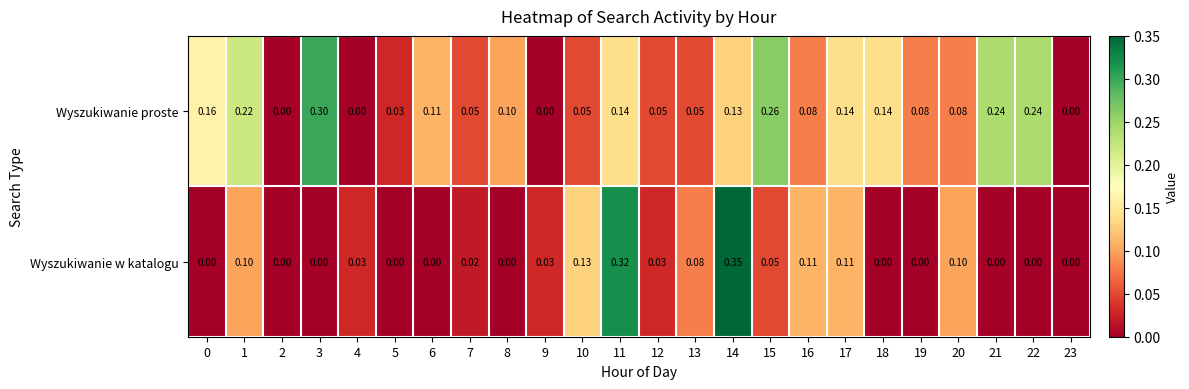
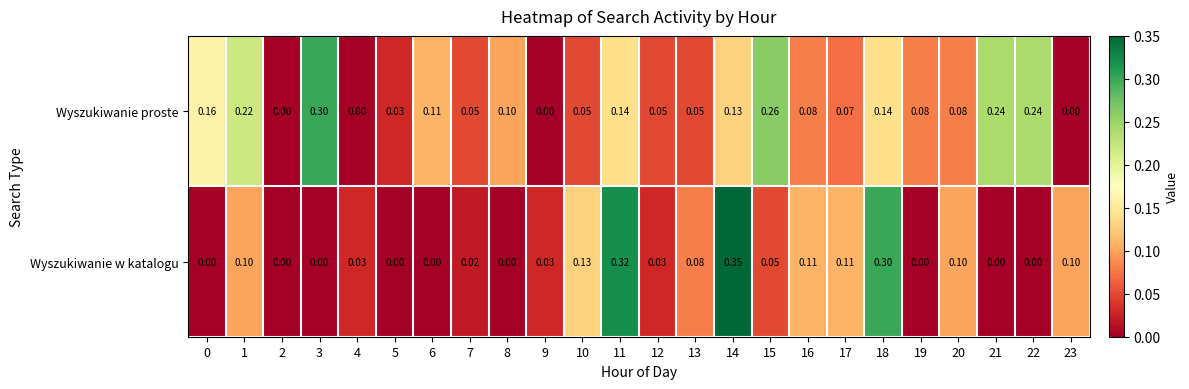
Wyszukiwanie proste, 17: 0.14 -> 0.07
Wyszukiwanie w katalogu, 18: 0.00 -> 0.30
Wyszukiwanie w katalogu, 23: 0.00 -> 0.10
